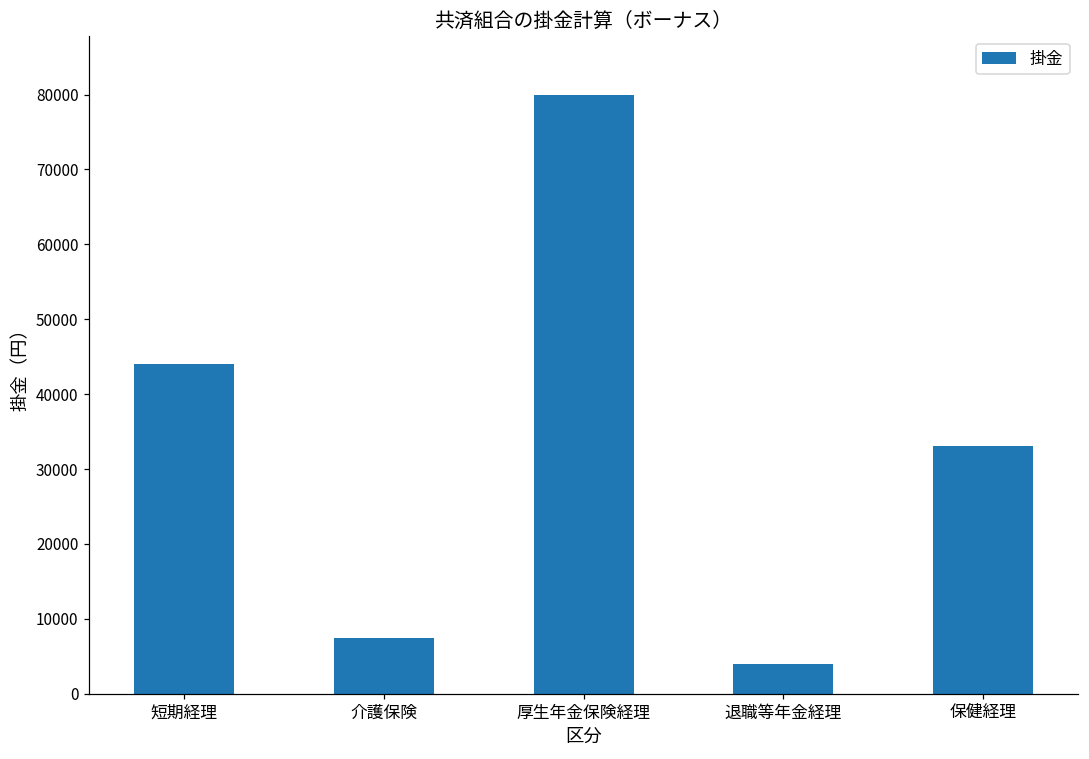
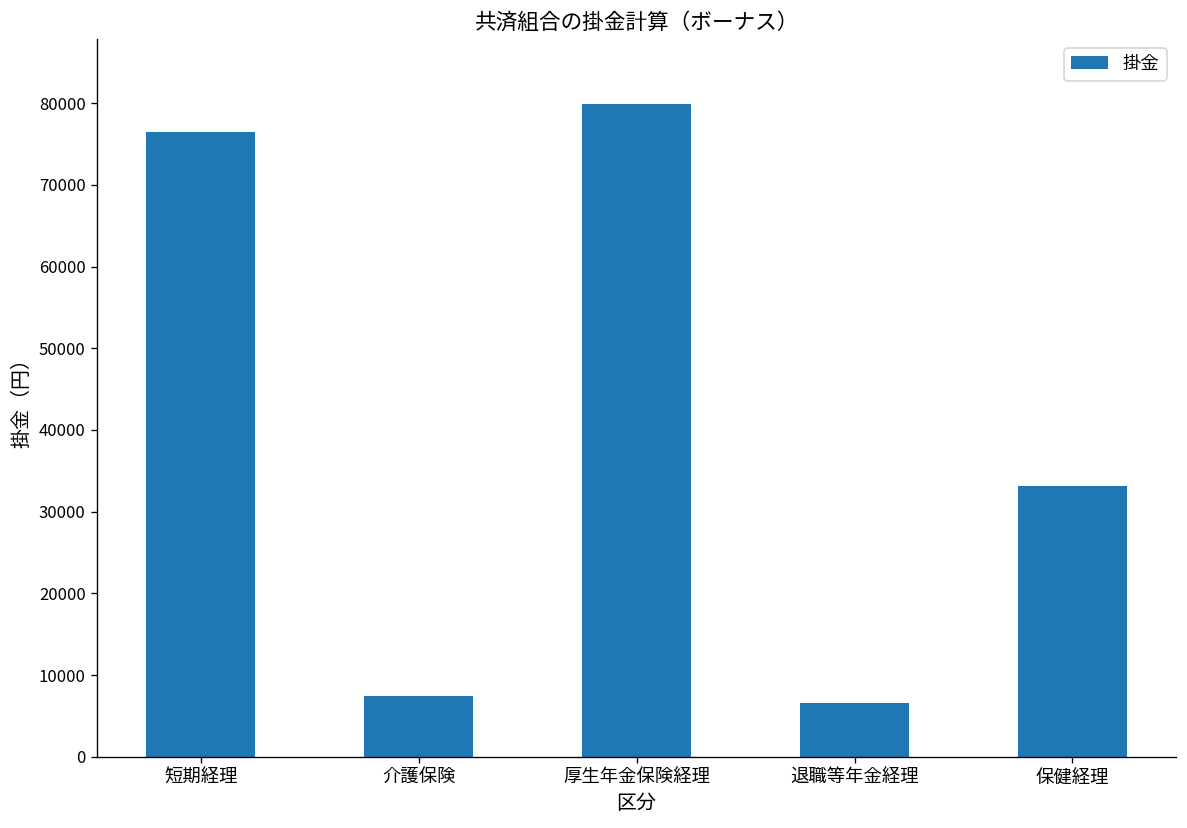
短期経理: 44000 -> 77000
退職等年金経理: 4000 -> 7000
